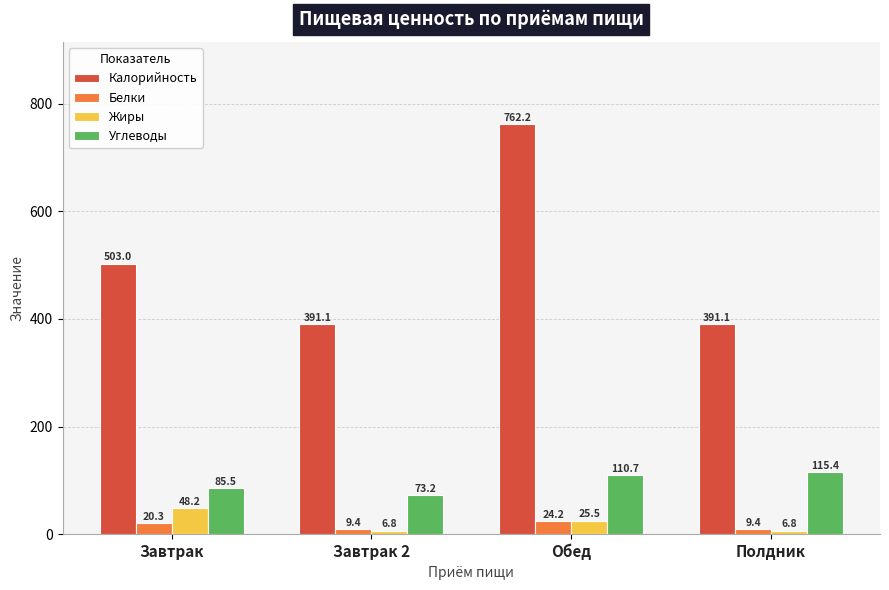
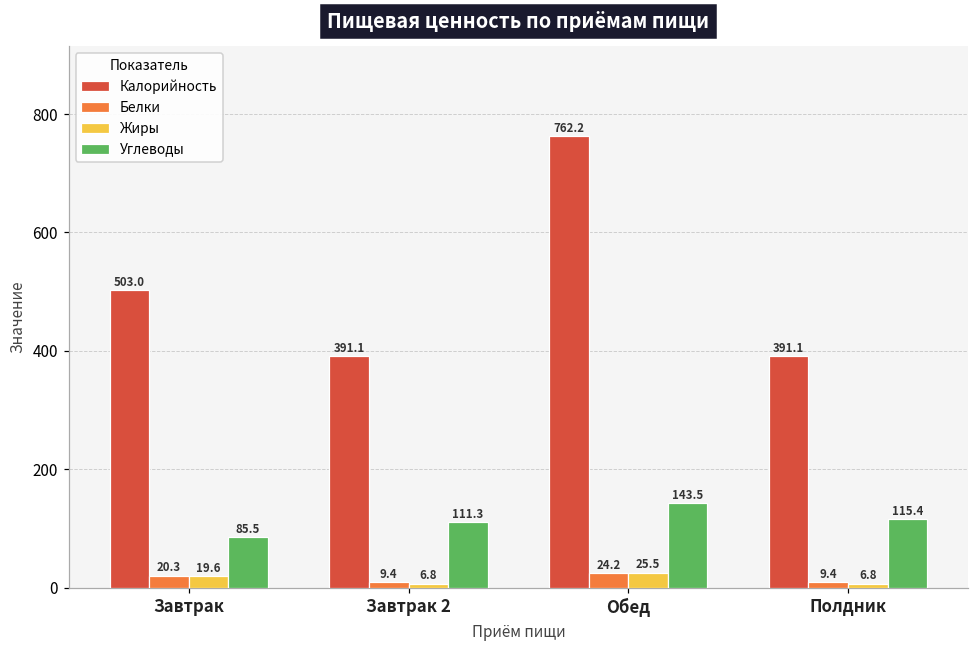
Жиры, Завтрак: 48.2 -> 19.6
Углеводы, Завтрак 2: 73.2 -> 111.3
Углеводы, Обед: 110.7 -> 143.5
